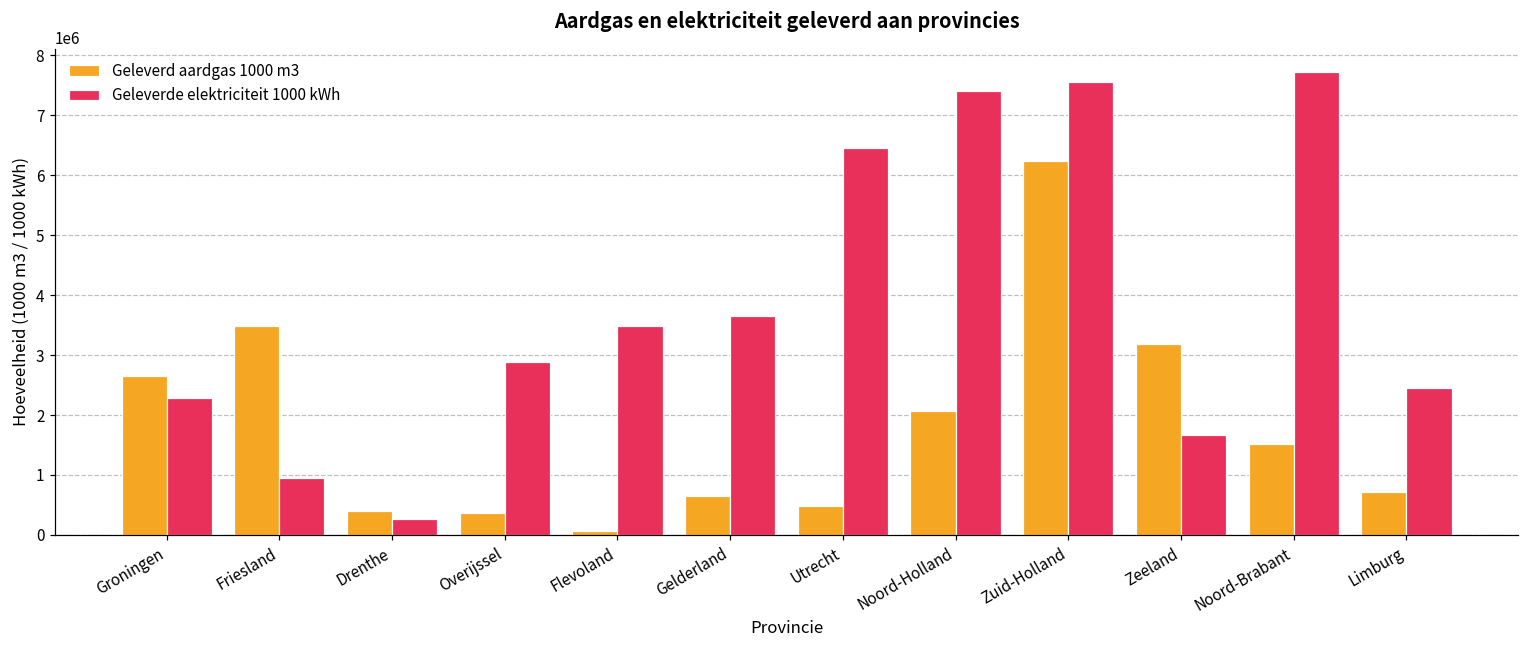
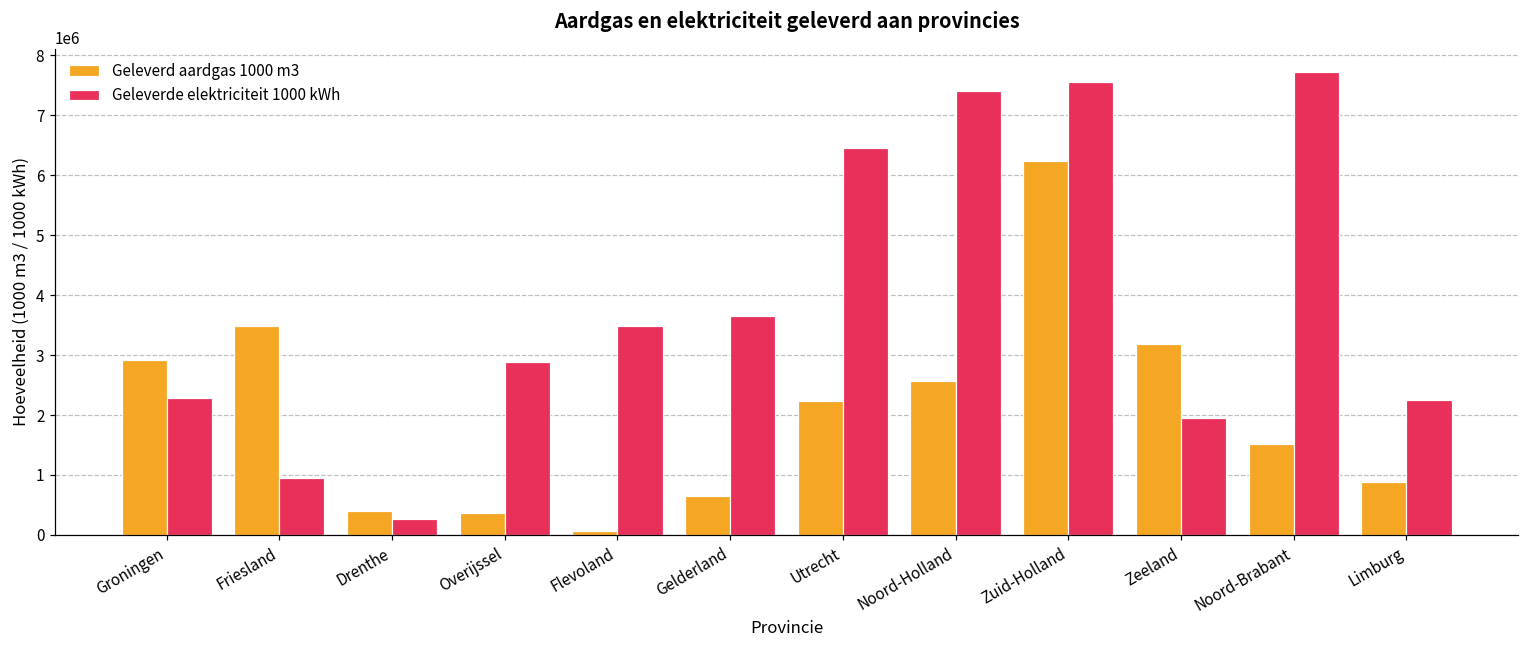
Geleverd aardgas 1000 m3, Groningen: 2600000 -> 2900000
Geleverd aardgas 1000 m3, Utrecht: 500000 -> 2200000
Geleverd aardgas 1000 m3, Noord-Holland: 2100000 -> 2600000
Geleverde elektriciteit 1000 kWh, Zeeland: 1700000 -> 2000000
Geleverd aardgas 1000 m3, Limburg: 700000 -> 900000
Geleverde elektriciteit 1000 kWh, Limburg: 2500000 -> 2300000
